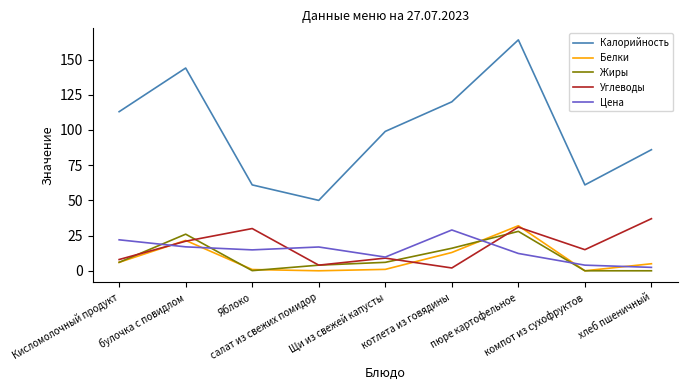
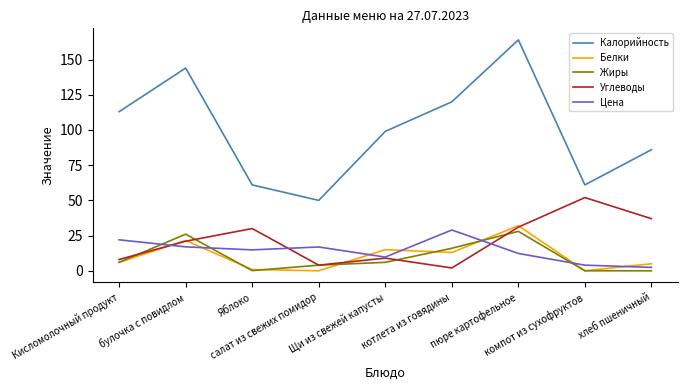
Белки, Щи из свежей капусты: 1 -> 15
Углеводы, компот из сухофруктов: 15 -> 52
